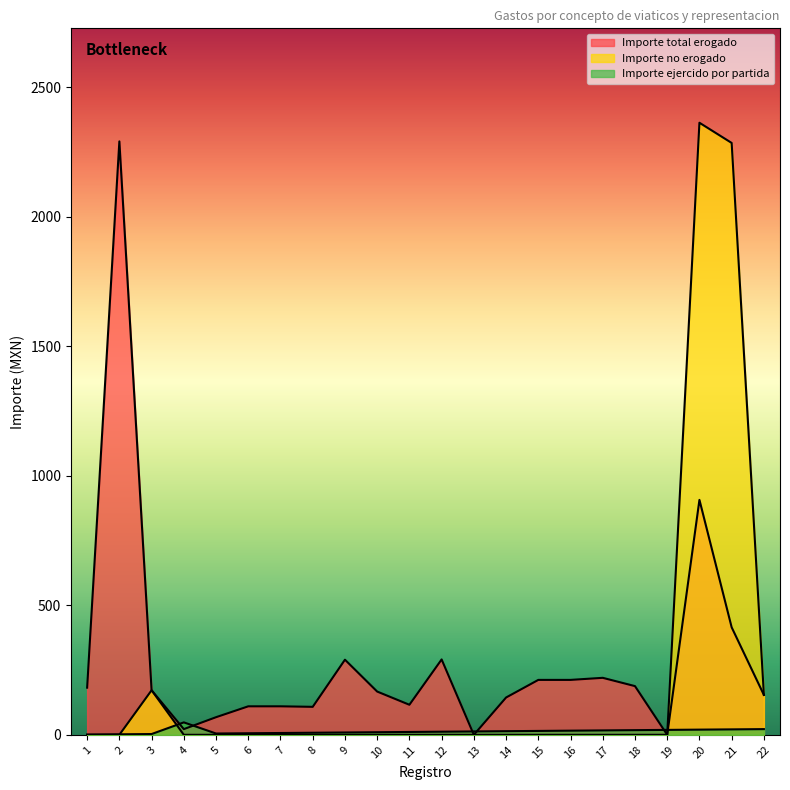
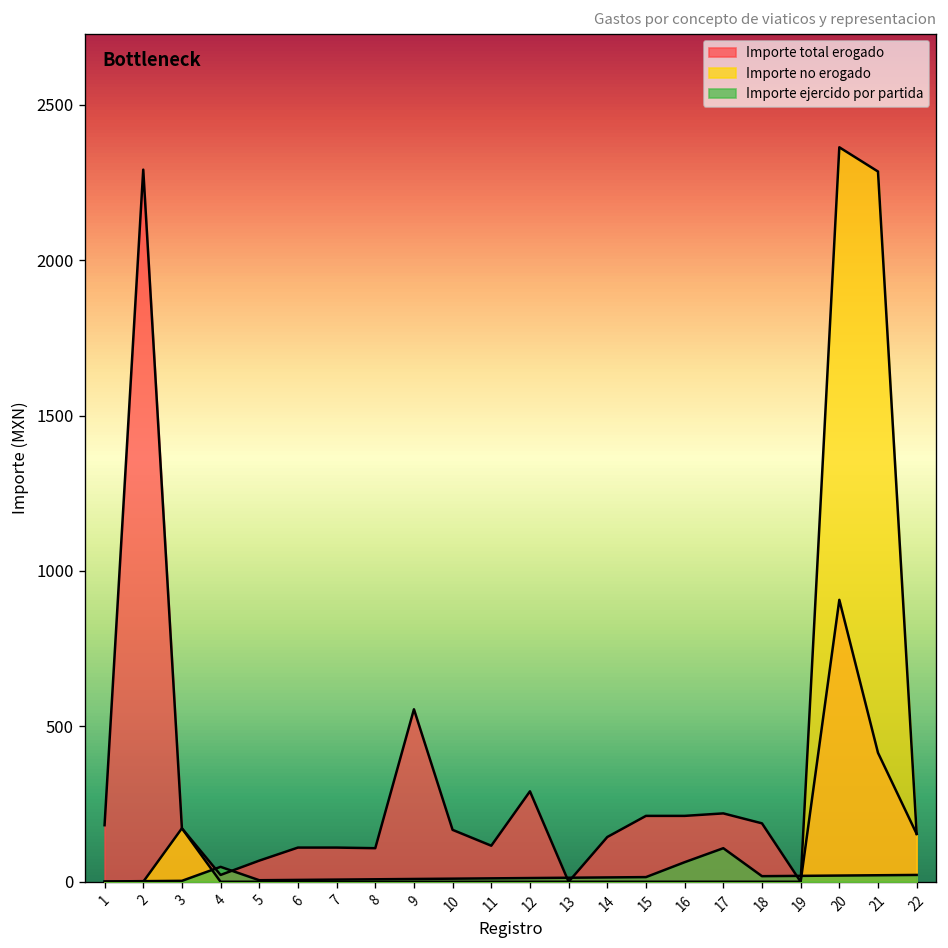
Importe total erogado, 9: 290 -> 560
Importe ejercido por partida, 16: 20 -> 60
Importe ejercido por partida, 17: 20 -> 110
